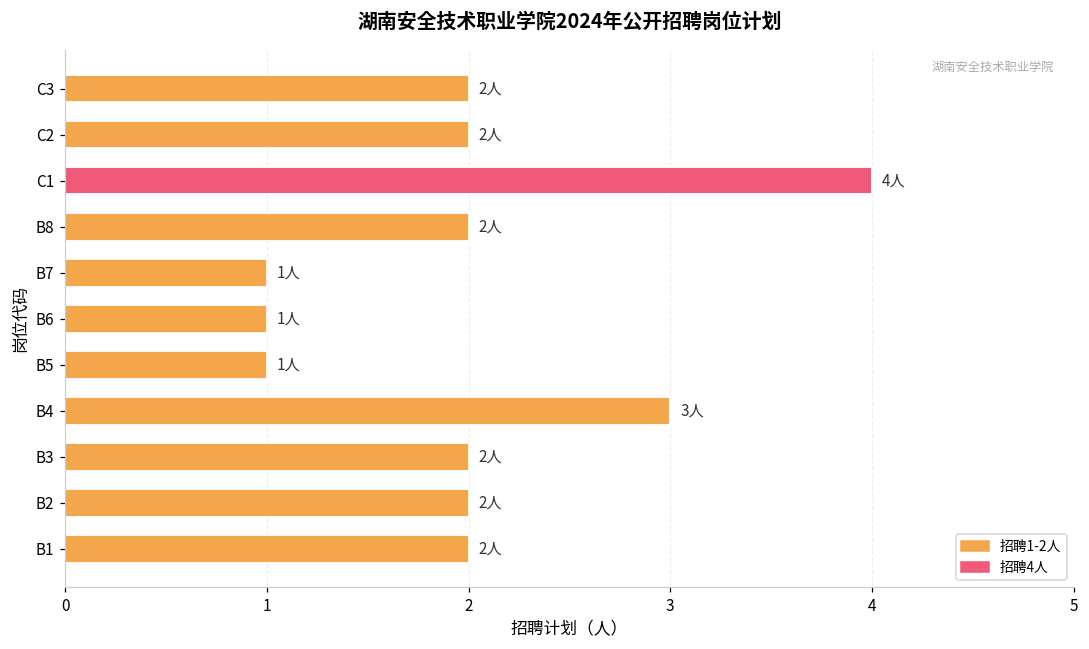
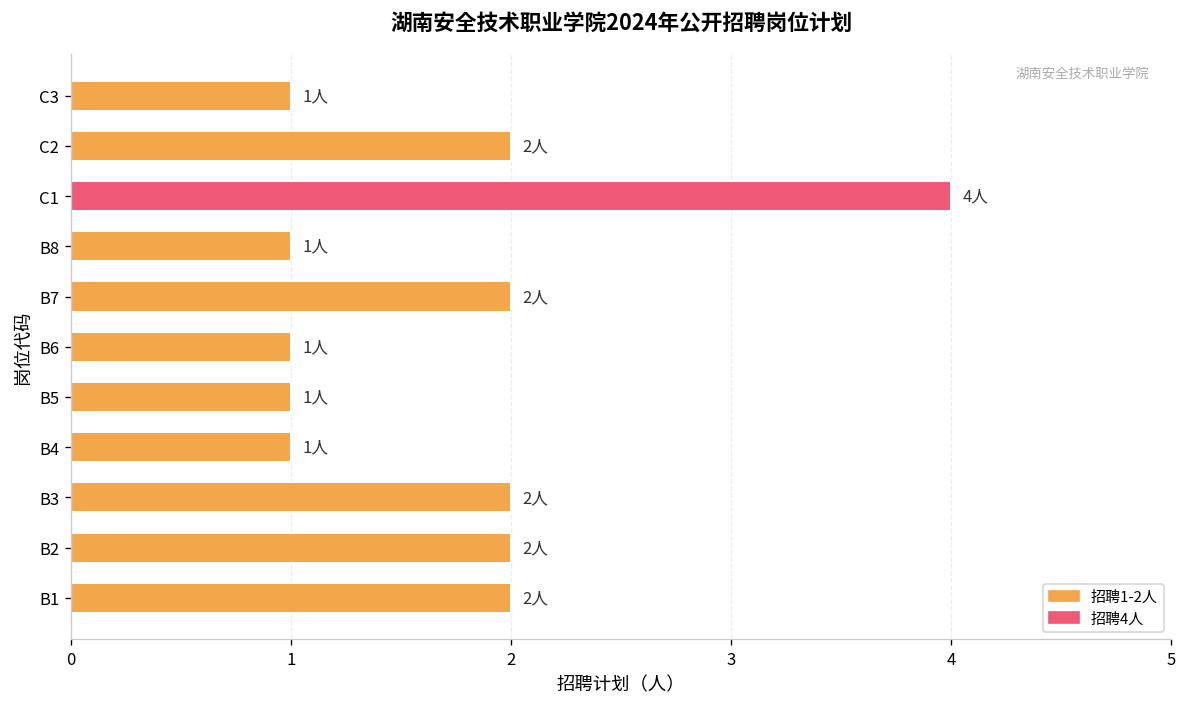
C3: 2人 -> 1人
B8: 2人 -> 1人
B7: 1人 -> 2人
B4: 3人 -> 1人
